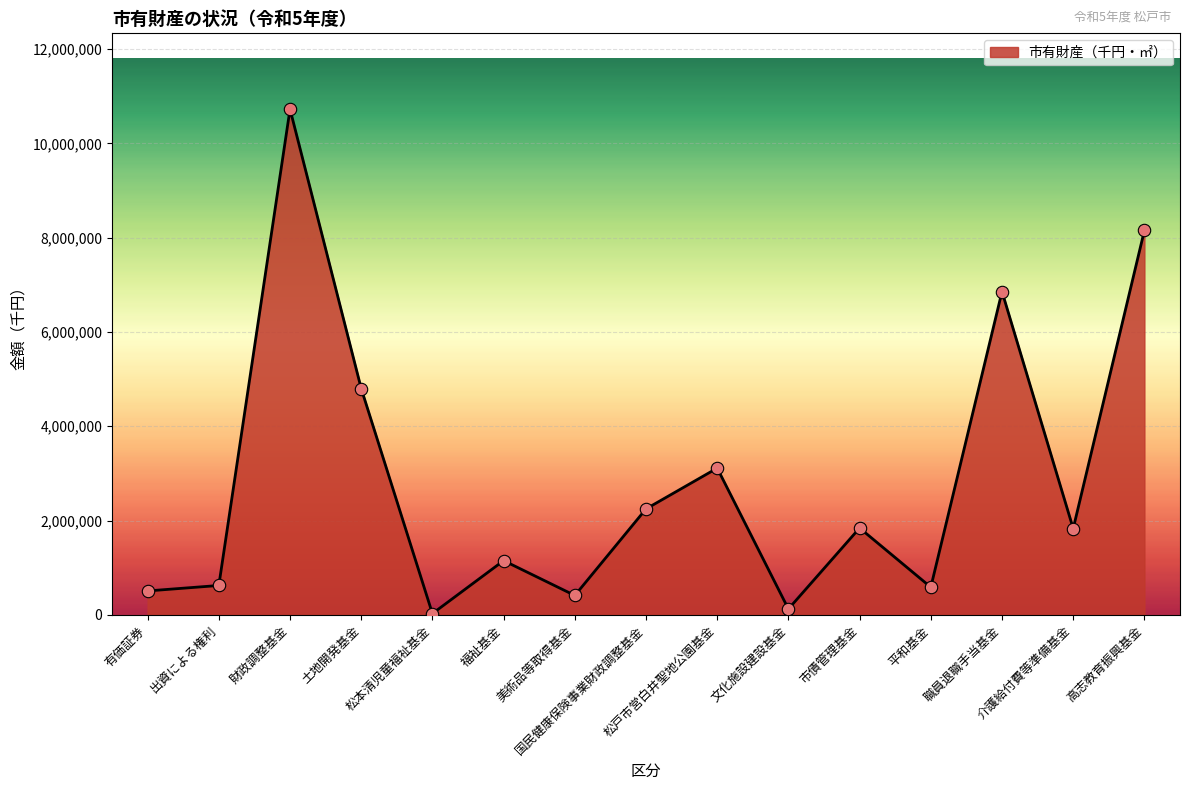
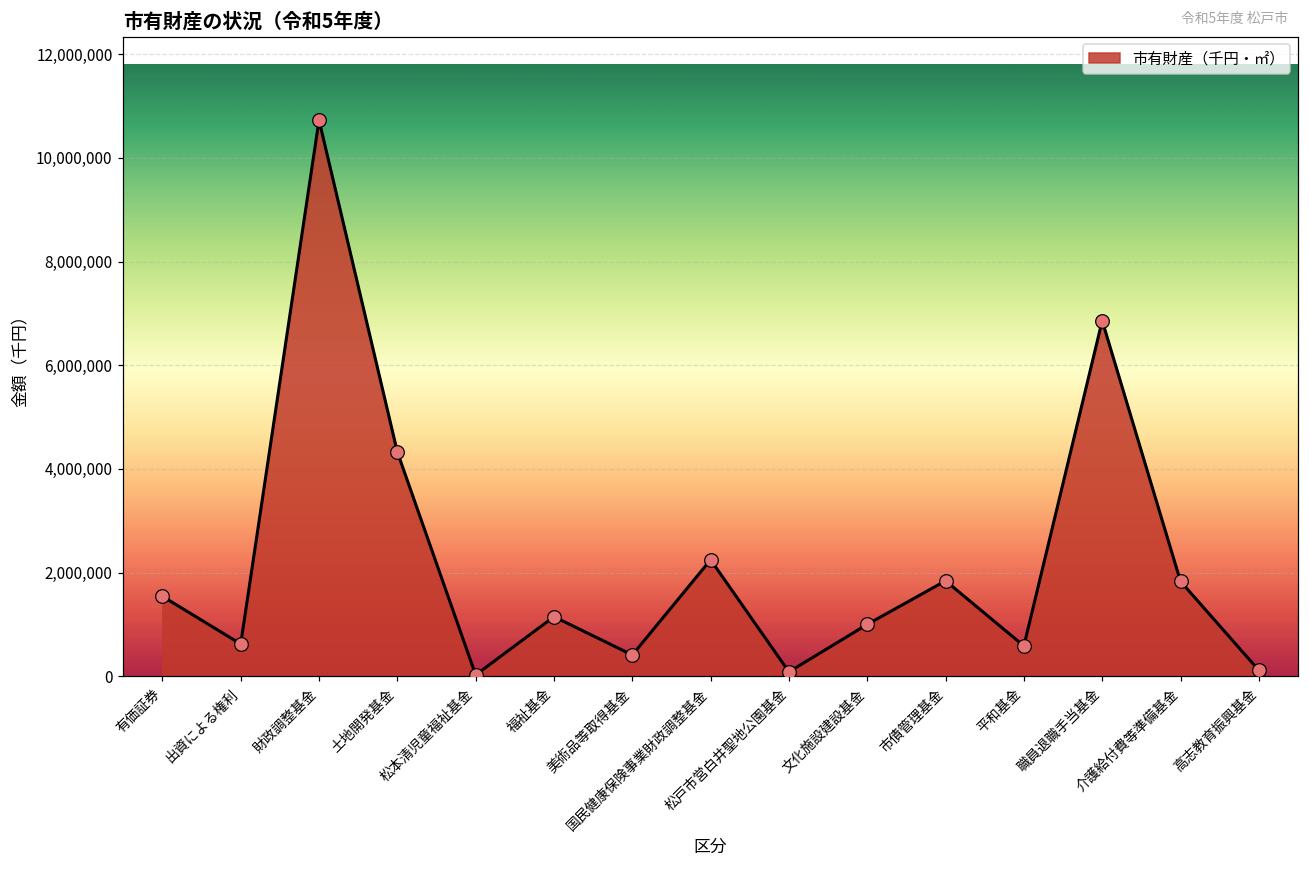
有価証券: 500,000 -> 1,500,000
土地開発基金: 4,800,000 -> 4,300,000
松戸市営白井聖地公園基金: 3,100,000 -> 100,000
文化施設建設基金: 100,000 -> 1,000,000
高志教育振興基金: 8,200,000 -> 100,000
